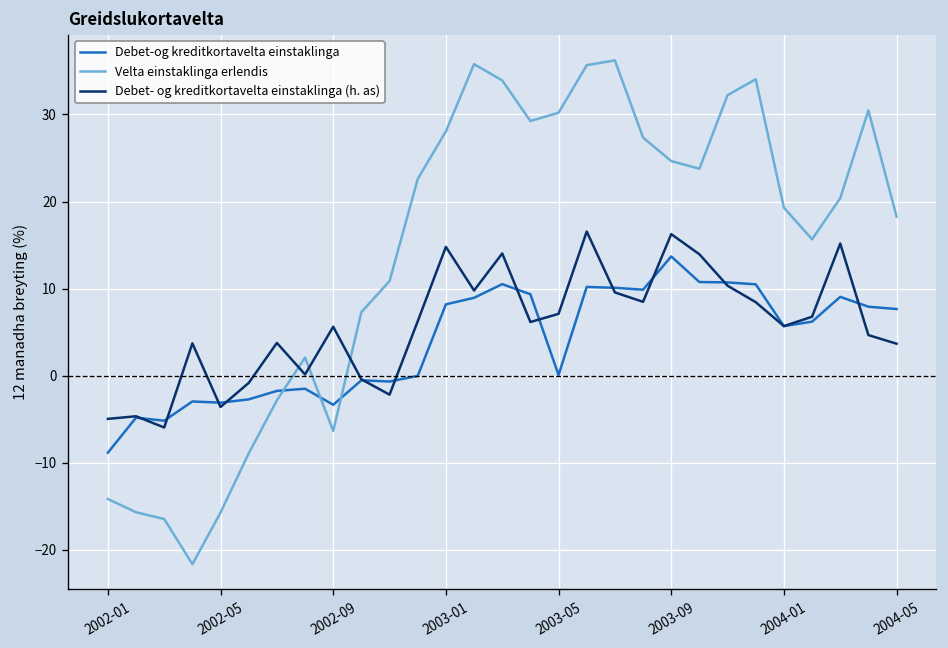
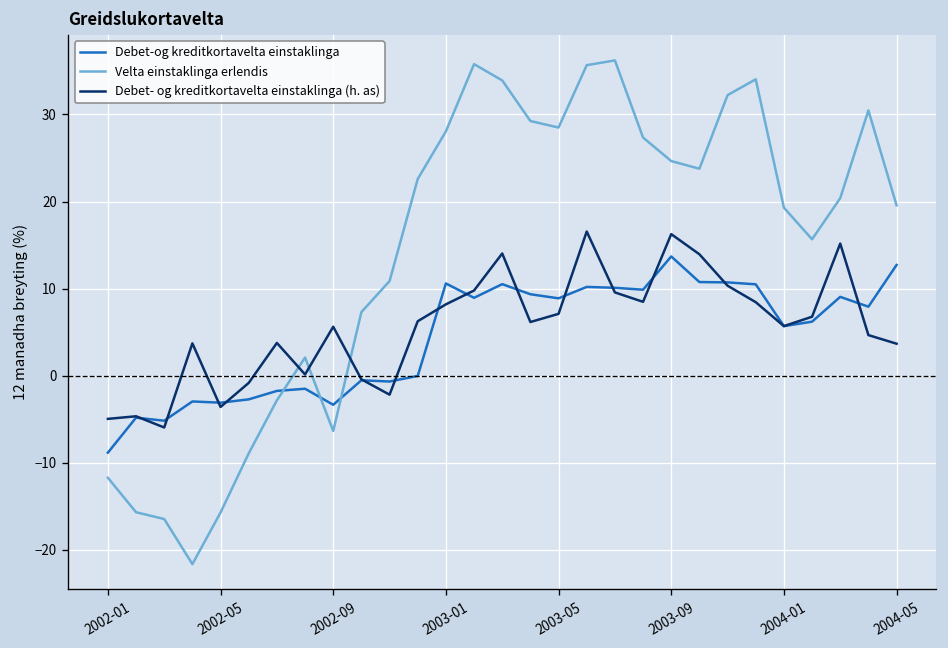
Velta einstaklinga erlendis, 2002-01: -14 -> -12
Debet-og kreditkortavelta einstaklinga, 2003-01: 8 -> 11
Debet- og kreditkortavelta einstaklinga (h. as), 2003-01: 15 -> 8
Debet-og kreditkortavelta einstaklinga, 2003-05: 0 -> 9
Velta einstaklinga erlendis, 2003-05: 30 -> 29
Debet-og kreditkortavelta einstaklinga, 2004-05: 8 -> 13
Velta einstaklinga erlendis, 2004-05: 18 -> 20
